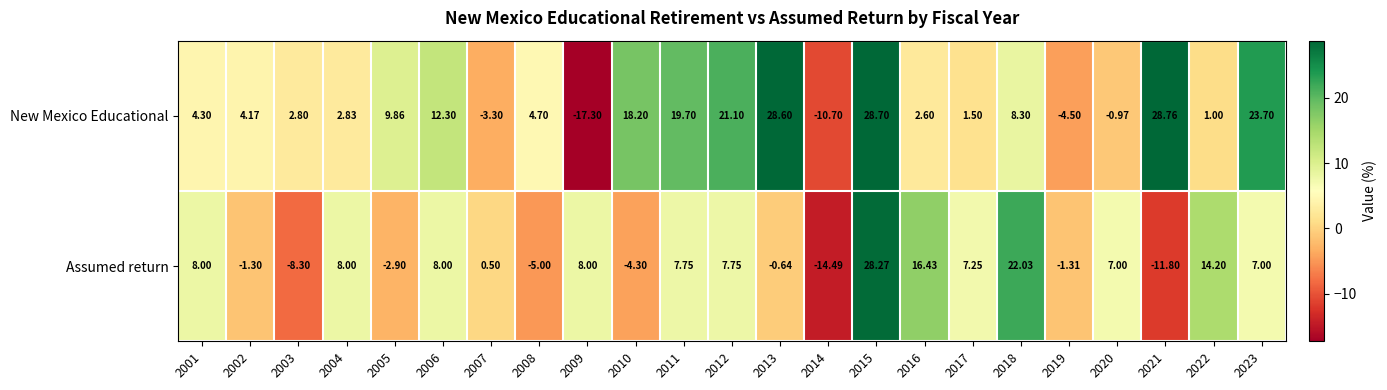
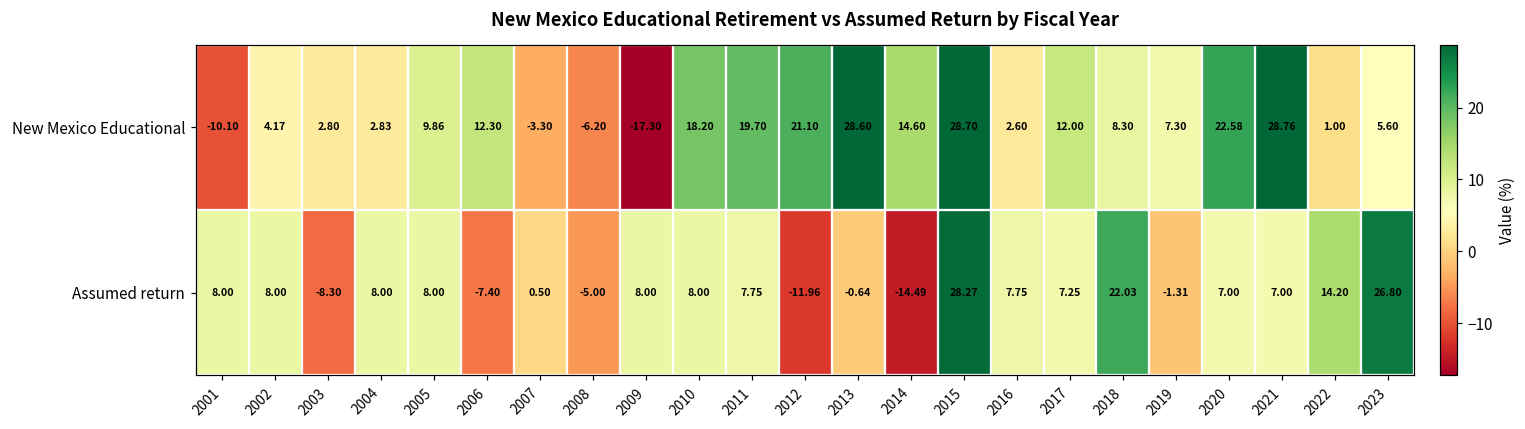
New Mexico Educational, 2001: 4.30 -> -10.10
New Mexico Educational, 2008: 4.70 -> -6.20
New Mexico Educational, 2014: -10.70 -> 14.60
New Mexico Educational, 2017: 1.50 -> 12.00
New Mexico Educational, 2019: -4.50 -> 7.30
New Mexico Educational, 2020: -0.97 -> 22.58
New Mexico Educational, 2023: 23.70 -> 5.60
Assumed return, 2002: -1.30 -> 8.00
Assumed return, 2005: -2.90 -> 8.00
Assumed return, 2006: 8.00 -> -7.40
Assumed return, 2010: -4.30 -> 8.00
Assumed return, 2012: 7.75 -> -11.96
Assumed return, 2016: 16.43 -> 7.75
Assumed return, 2021: -11.80 -> 7.00
Assumed return, 2023: 7.00 -> 26.80
